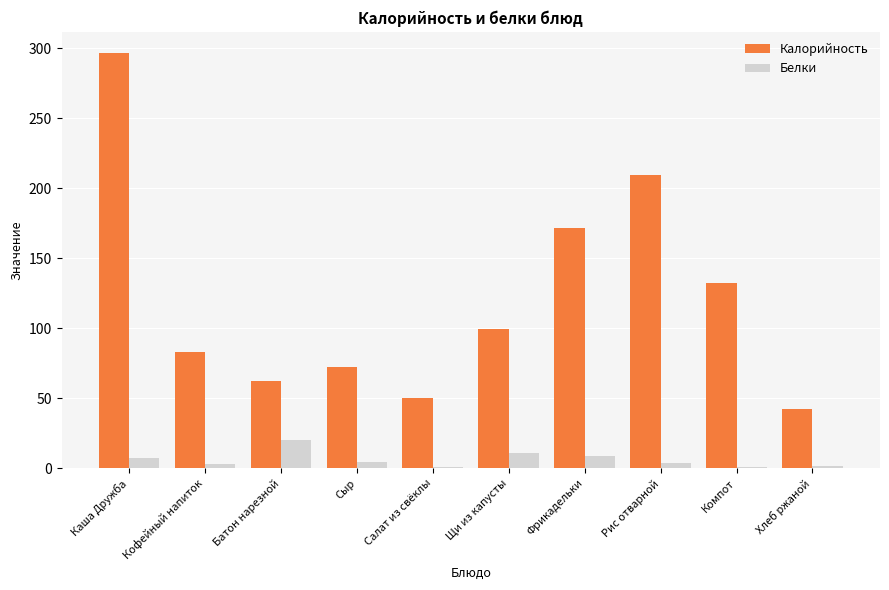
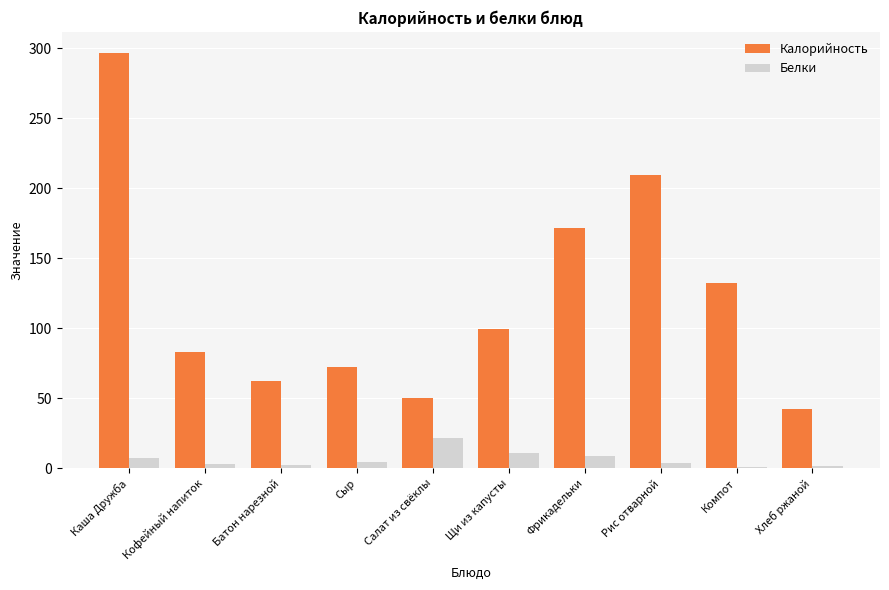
Белки, Батон нарезной: 20 -> 2
Белки, Салат из свёклы: 1 -> 21
